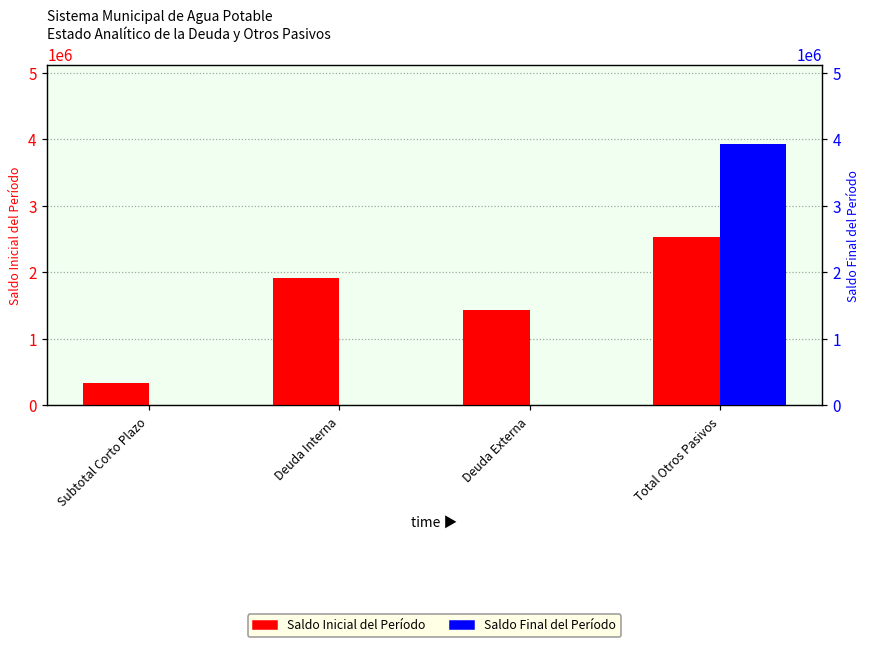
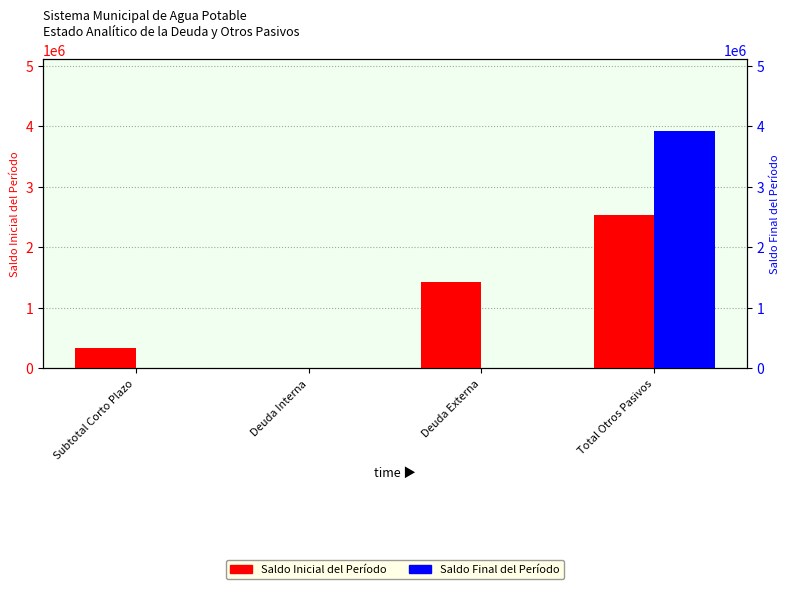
Saldo Inicial del Período, Deuda Interna: 1900000 -> 0
